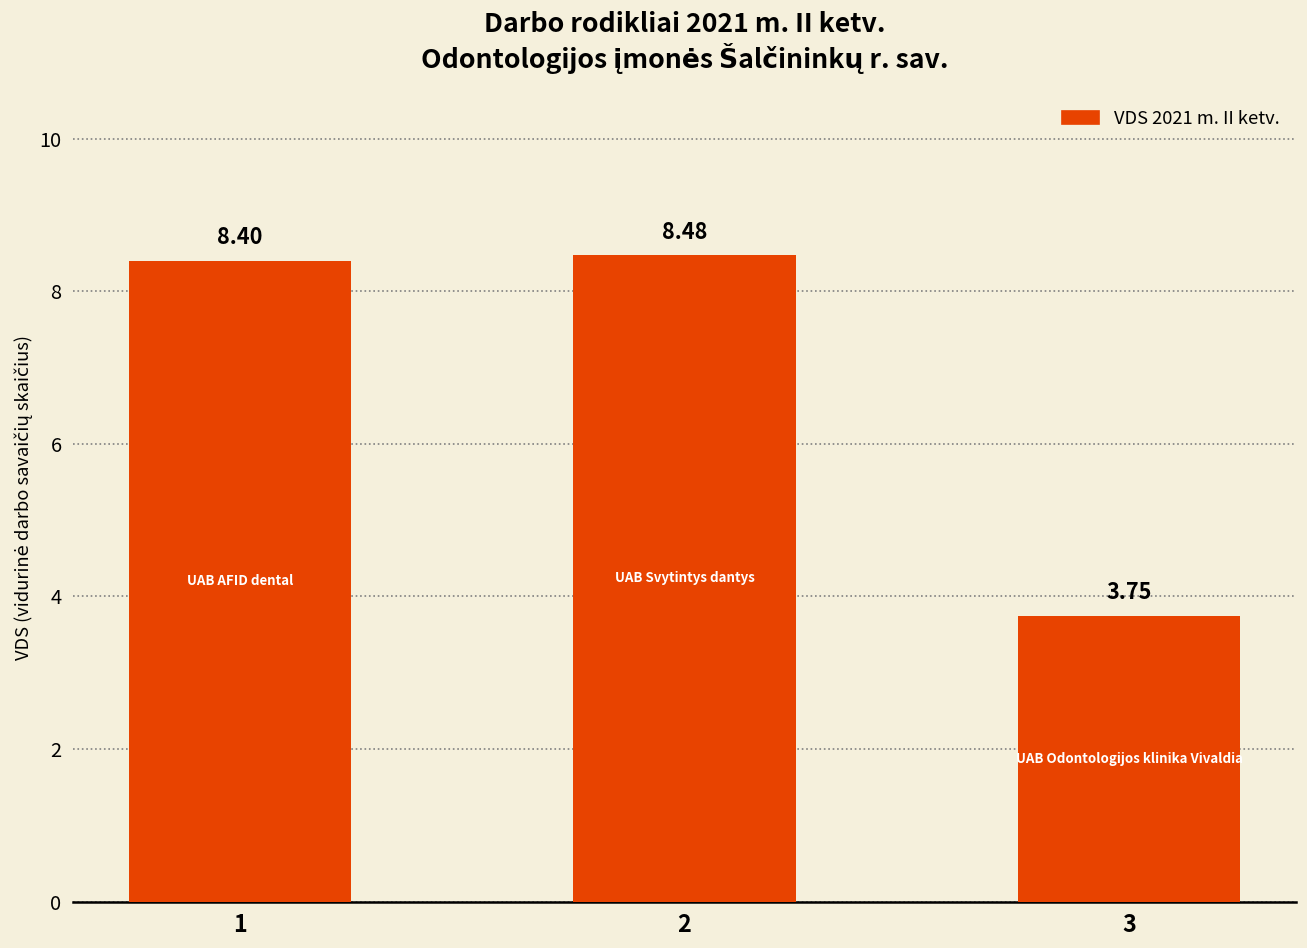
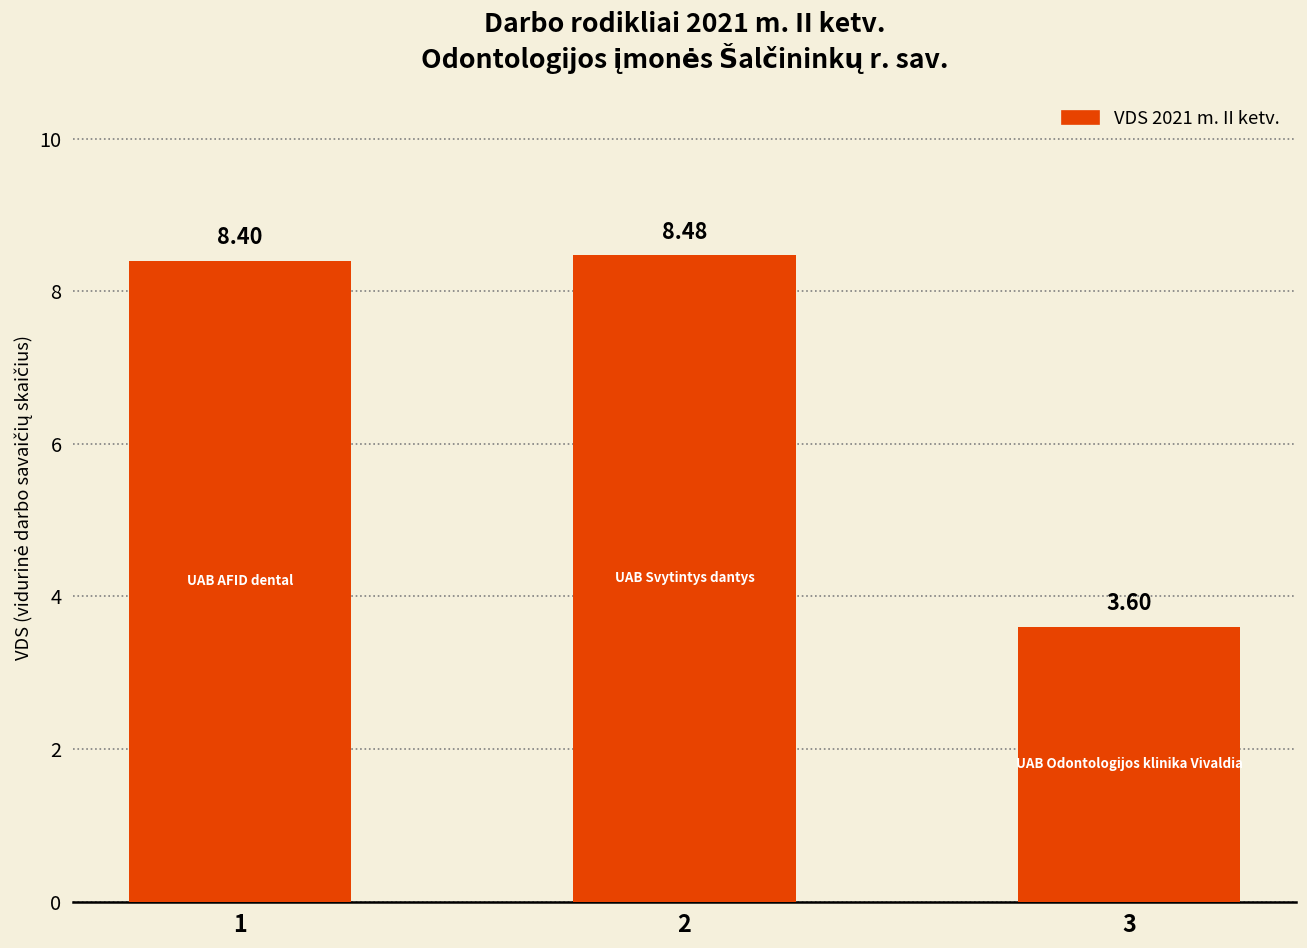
3: 3.75 -> 3.60
